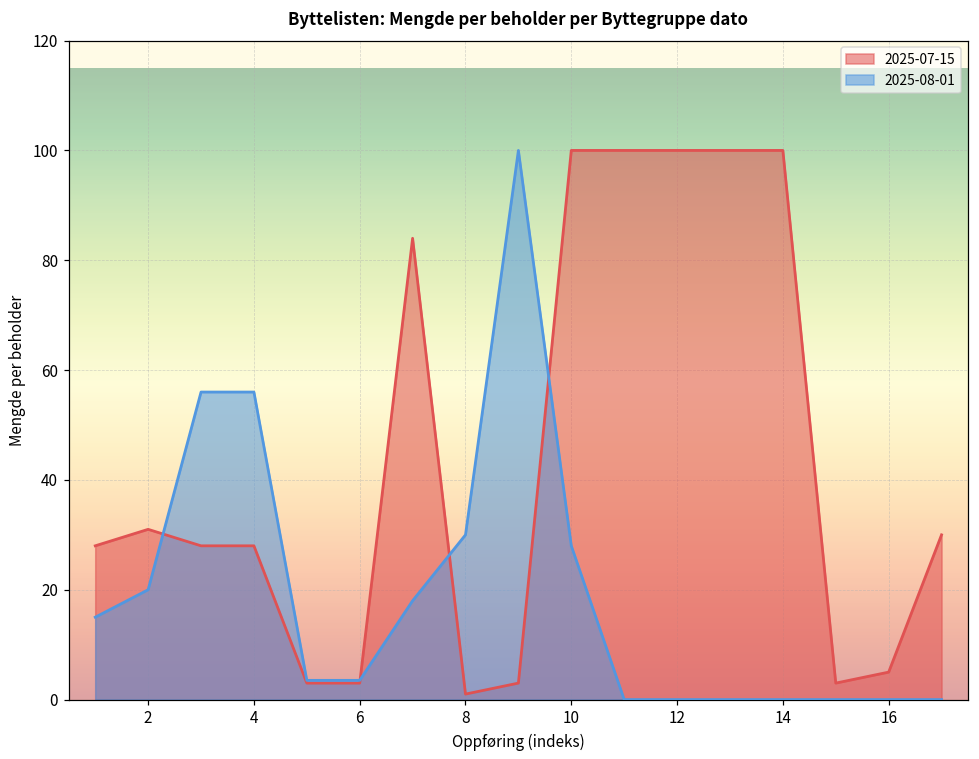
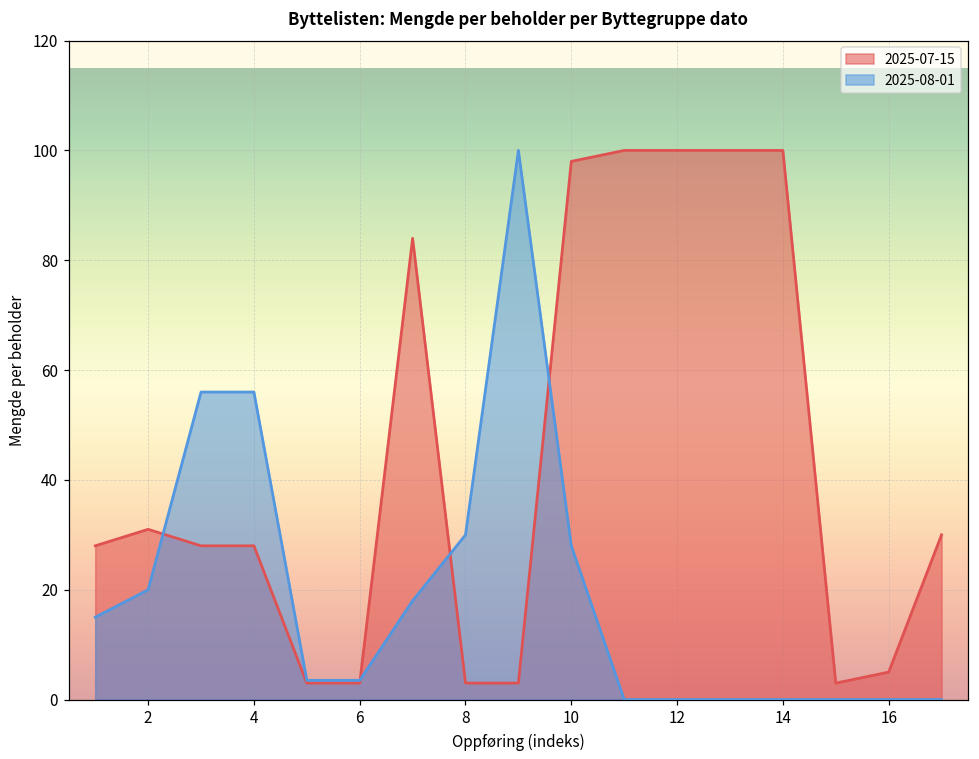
2025-07-15, 8: 1 -> 3
2025-07-15, 10: 100 -> 98
